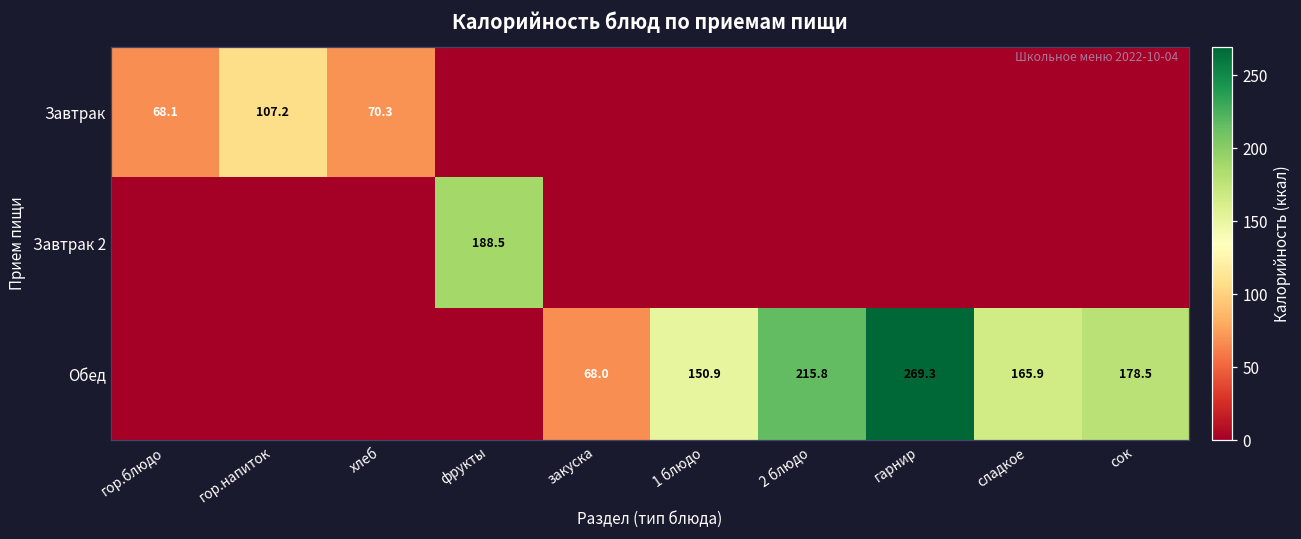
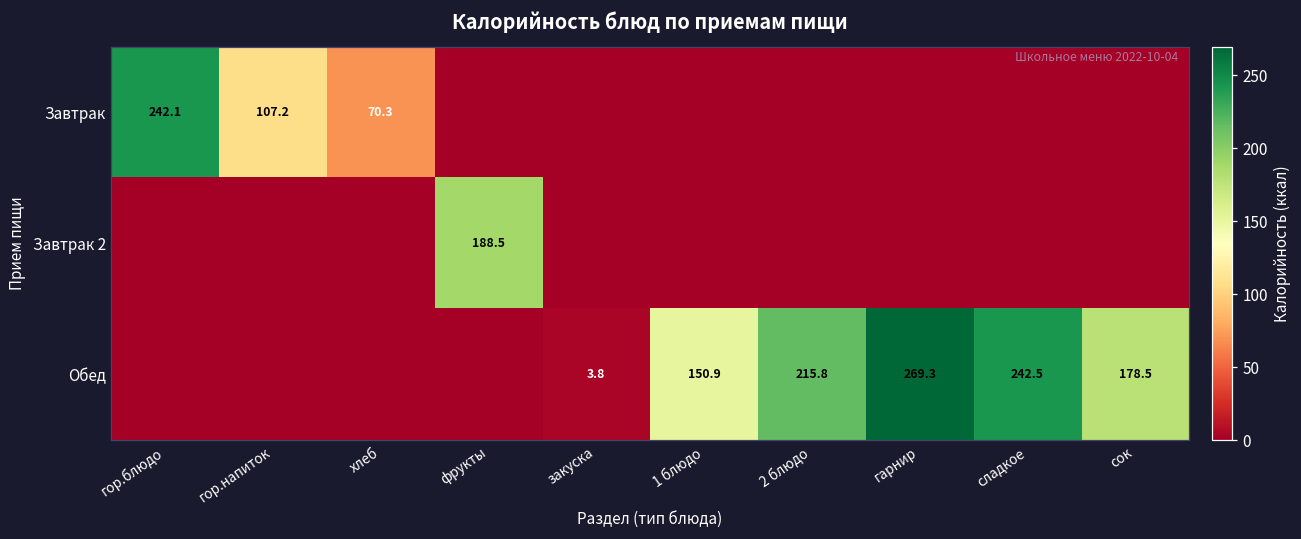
Завтрак, гор.блюдо: 68.1 -> 242.1
Обед, закуска: 68.0 -> 3.8
Обед, сладкое: 165.9 -> 242.5
